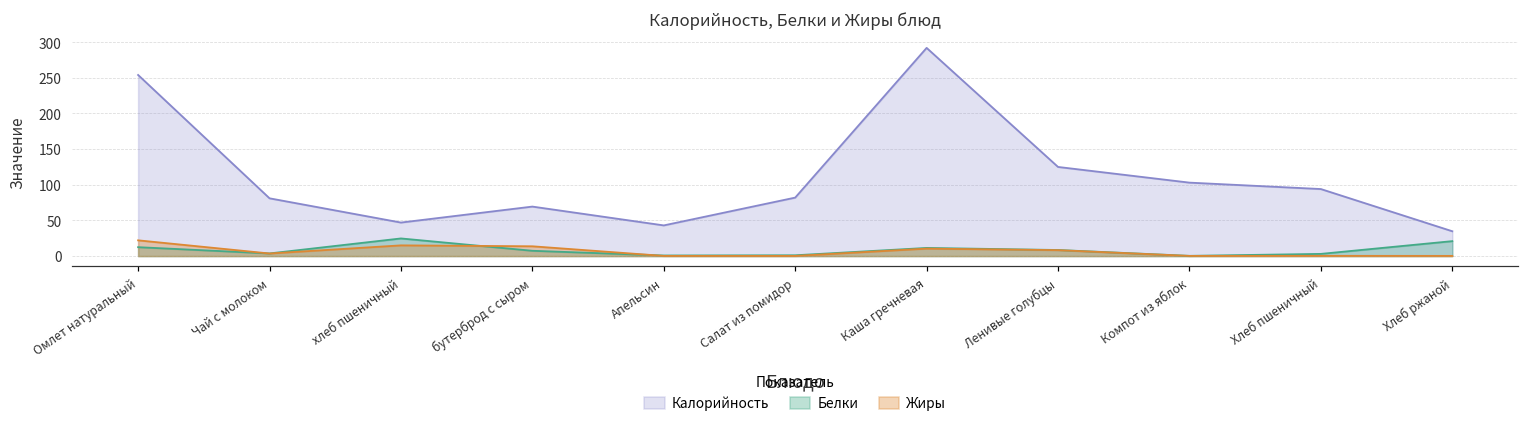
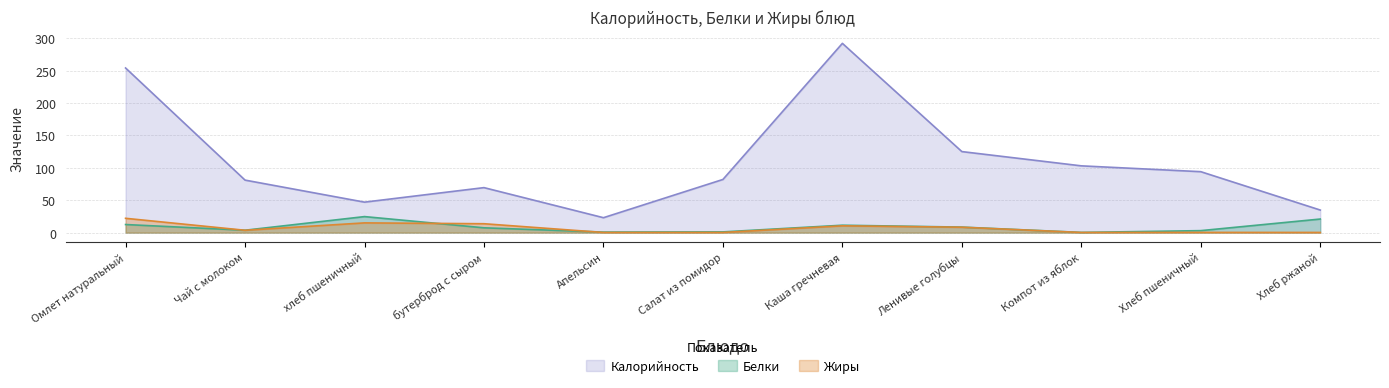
Калорийность, Апельсин: 40 -> 20
